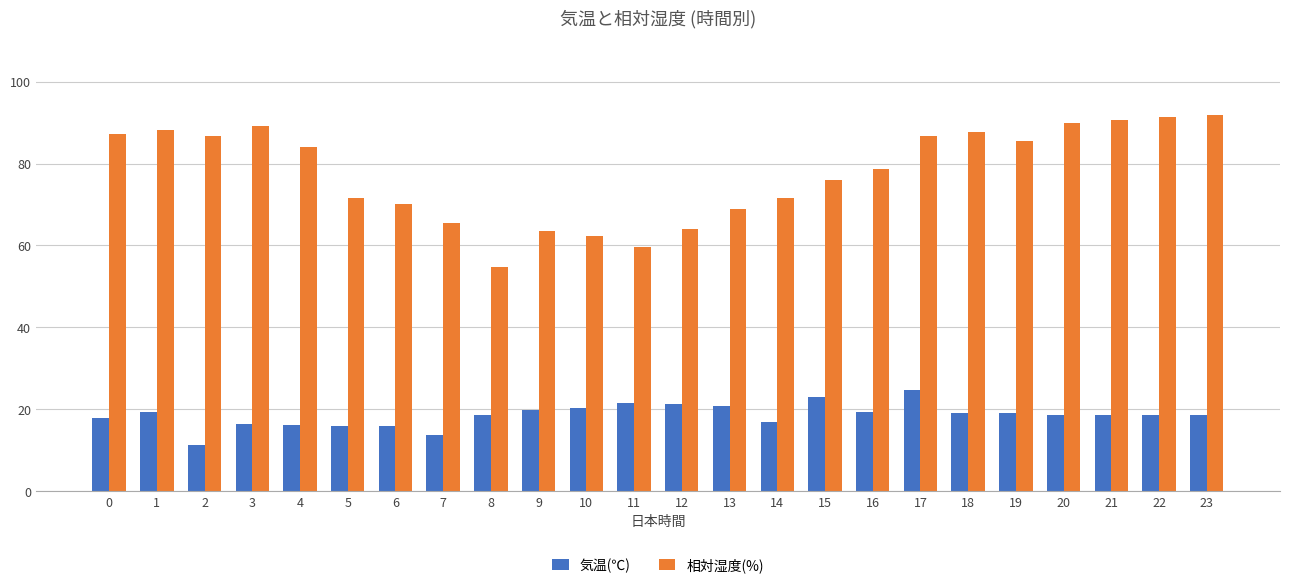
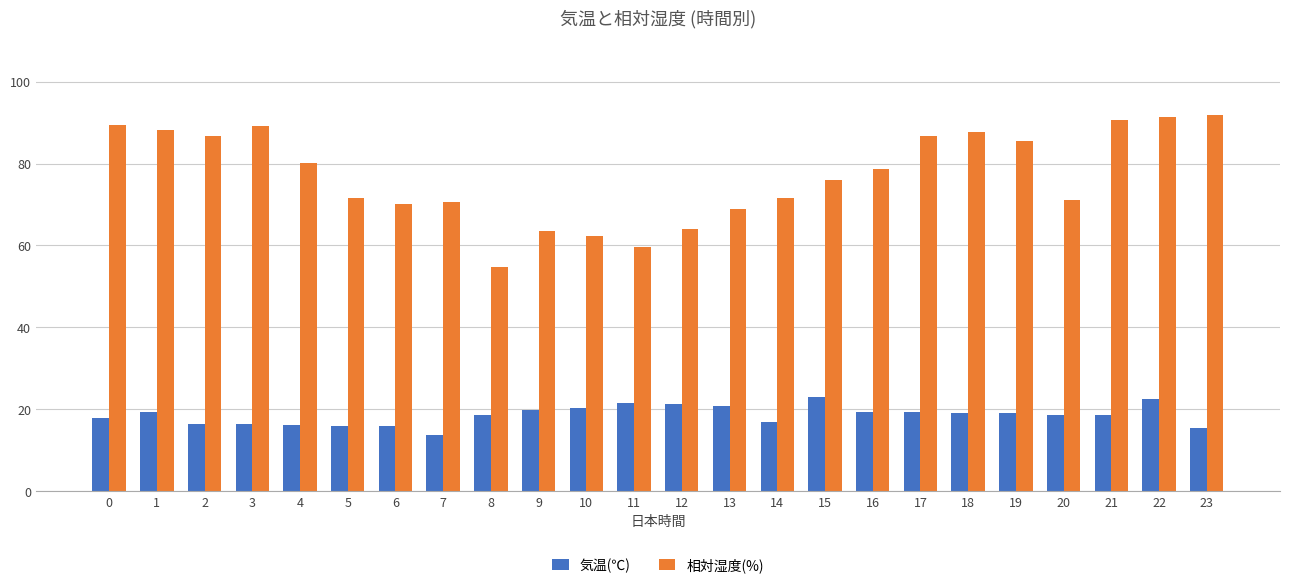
相対湿度(%), 0: 87 -> 90
気温(℃), 2: 11 -> 17
相対湿度(%), 4: 84 -> 80
相対湿度(%), 7: 66 -> 71
気温(℃), 17: 25 -> 19
相対湿度(%), 20: 90 -> 71
気温(℃), 22: 19 -> 23
気温(℃), 23: 19 -> 16
